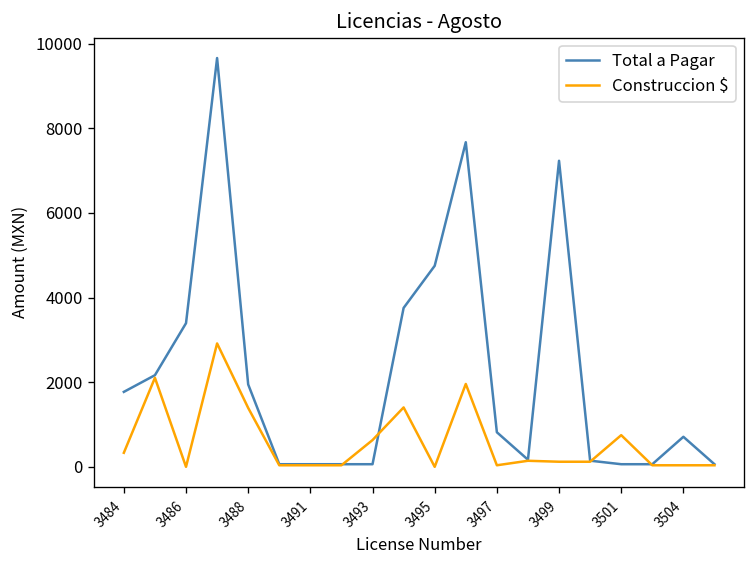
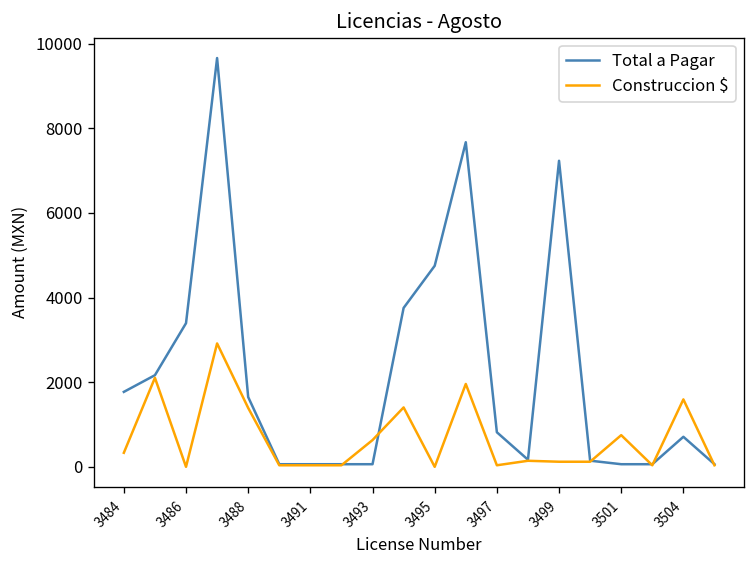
Total a Pagar, 3488: 1900 -> 1600
Construccion $, 3504: 0 -> 1600
